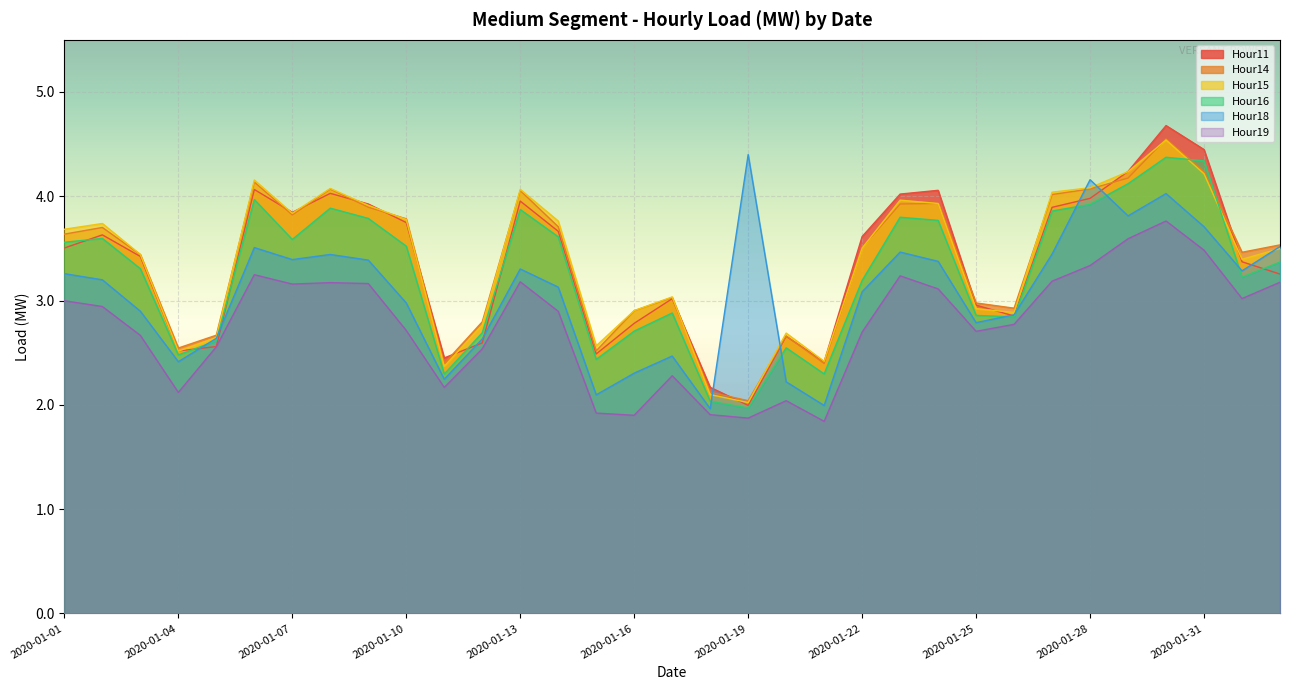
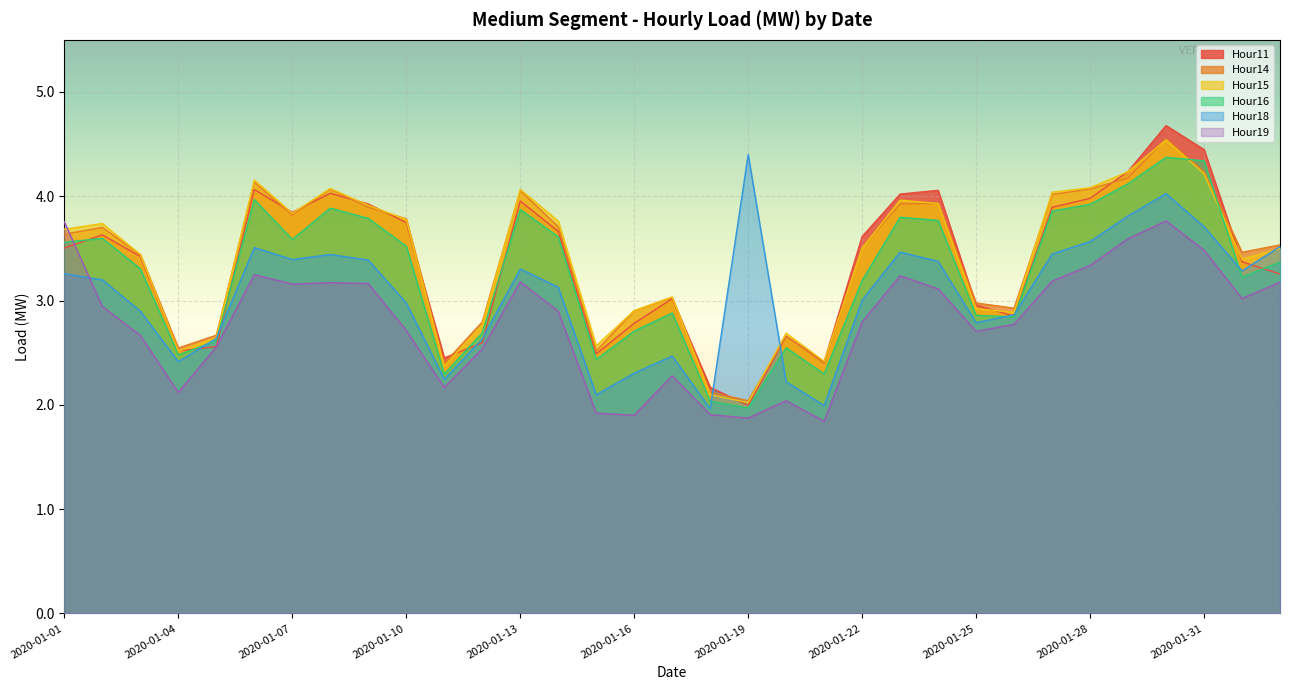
Hour19, 2020-01-01: 3.00 -> 3.75
Hour18, 2020-01-22: 3.08 -> 3.00
Hour19, 2020-01-22: 2.70 -> 2.80
Hour18, 2020-01-28: 4.16 -> 3.57
